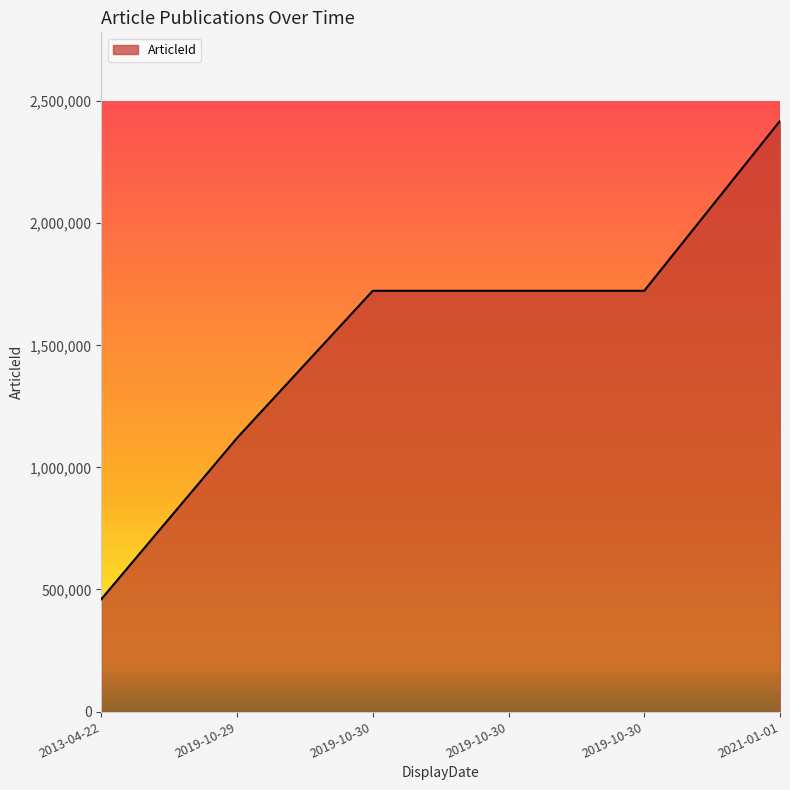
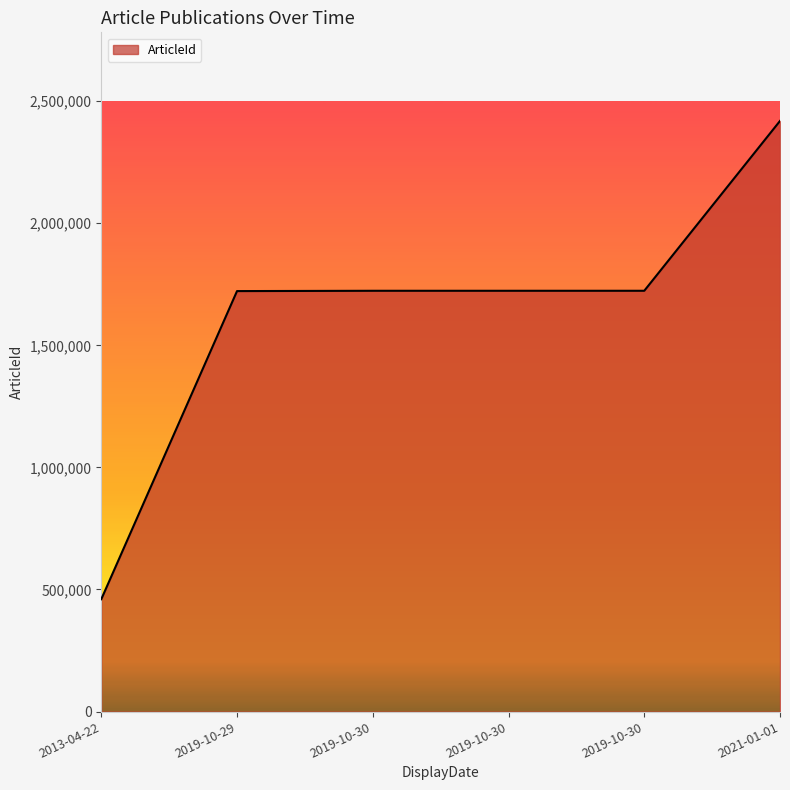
2019-10-29: 1,120,000 -> 1,720,000
